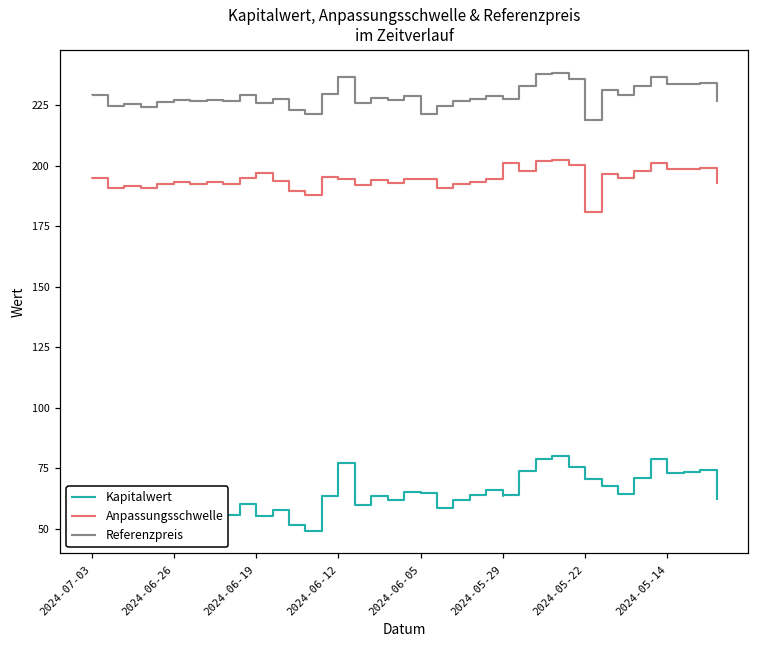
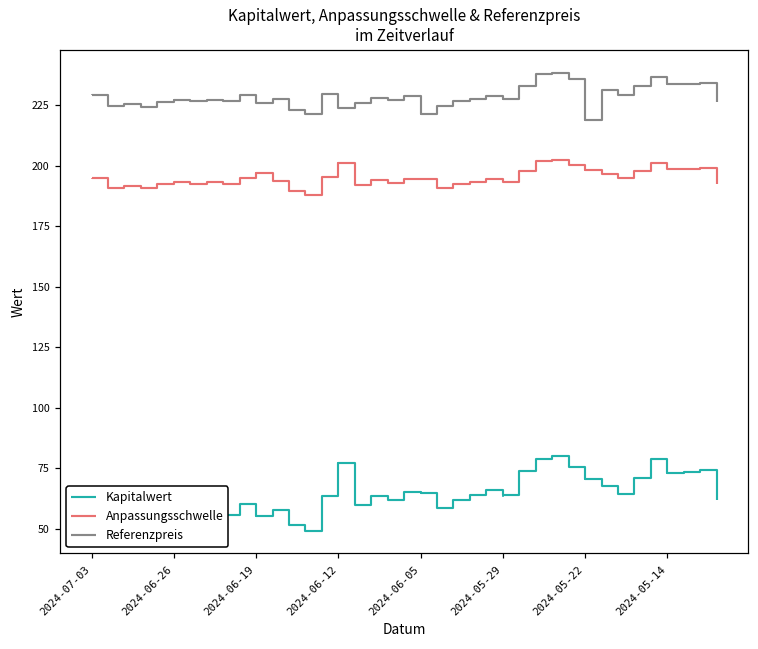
Anpassungsschwelle, 2024-06-12: 194 -> 201
Referenzpreis, 2024-06-12: 237 -> 224
Anpassungsschwelle, 2024-05-29: 201 -> 193
Anpassungsschwelle, 2024-05-22: 181 -> 198
